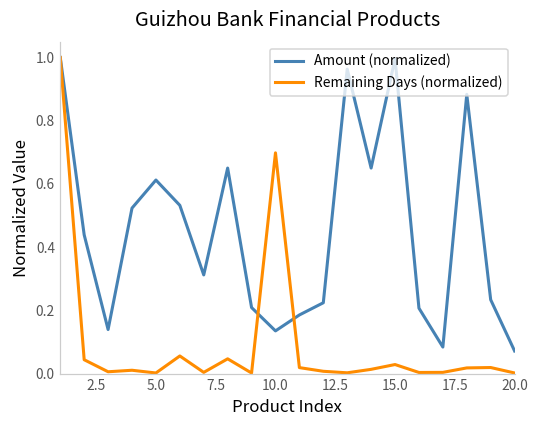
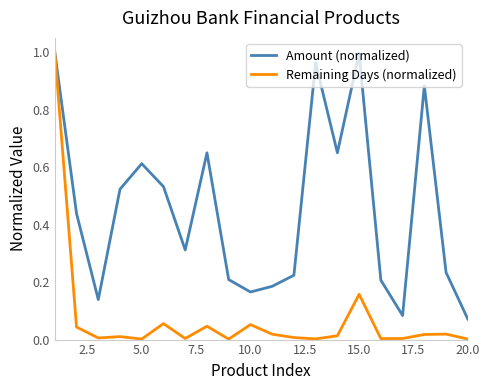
Amount (normalized), 10.0: 0.13 -> 0.17
Remaining Days (normalized), 10.0: 0.70 -> 0.05
Remaining Days (normalized), 15.0: 0.03 -> 0.16
